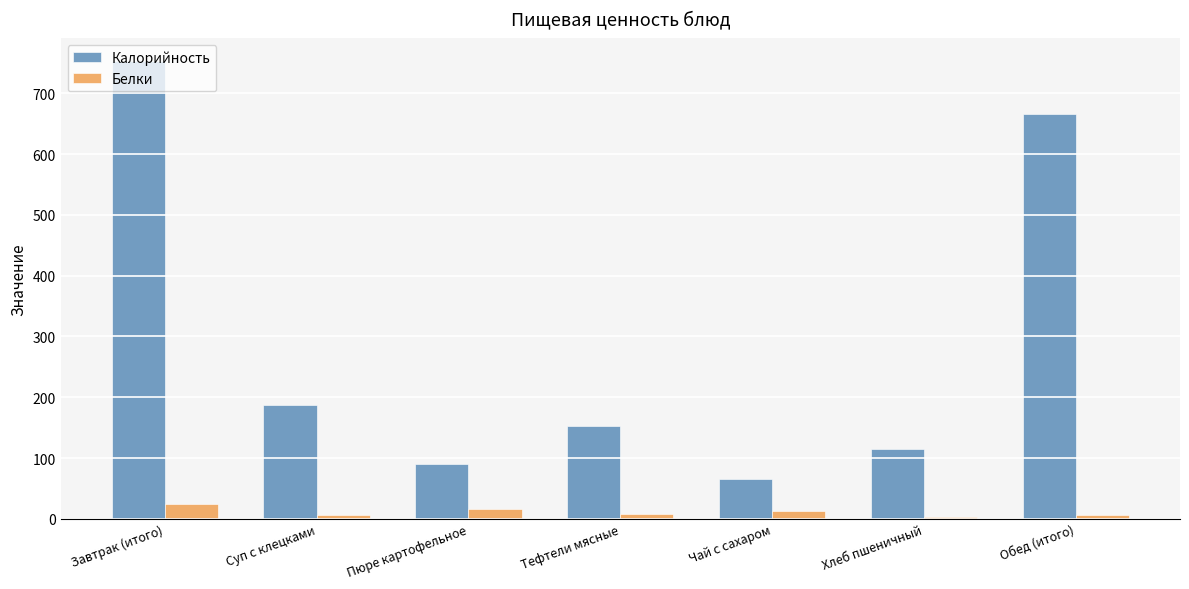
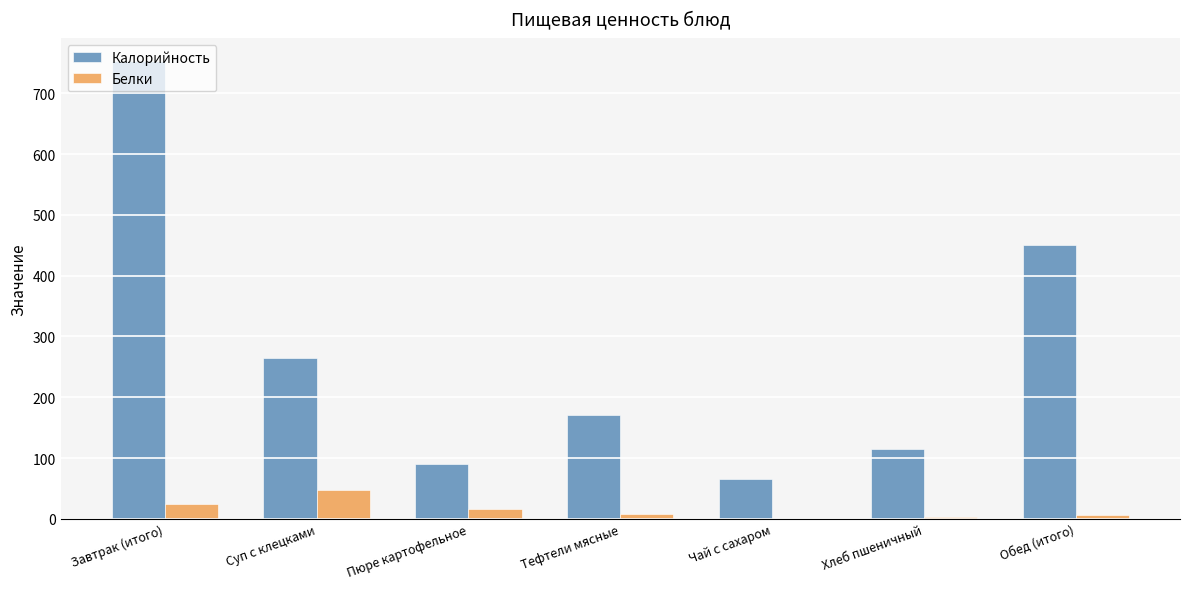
Калорийность, Суп с клецками: 190 -> 260
Белки, Суп с клецками: 10 -> 50
Калорийность, Тефтели мясные: 150 -> 170
Белки, Чай с сахаром: 10 -> 0
Калорийность, Обед (итого): 670 -> 450
